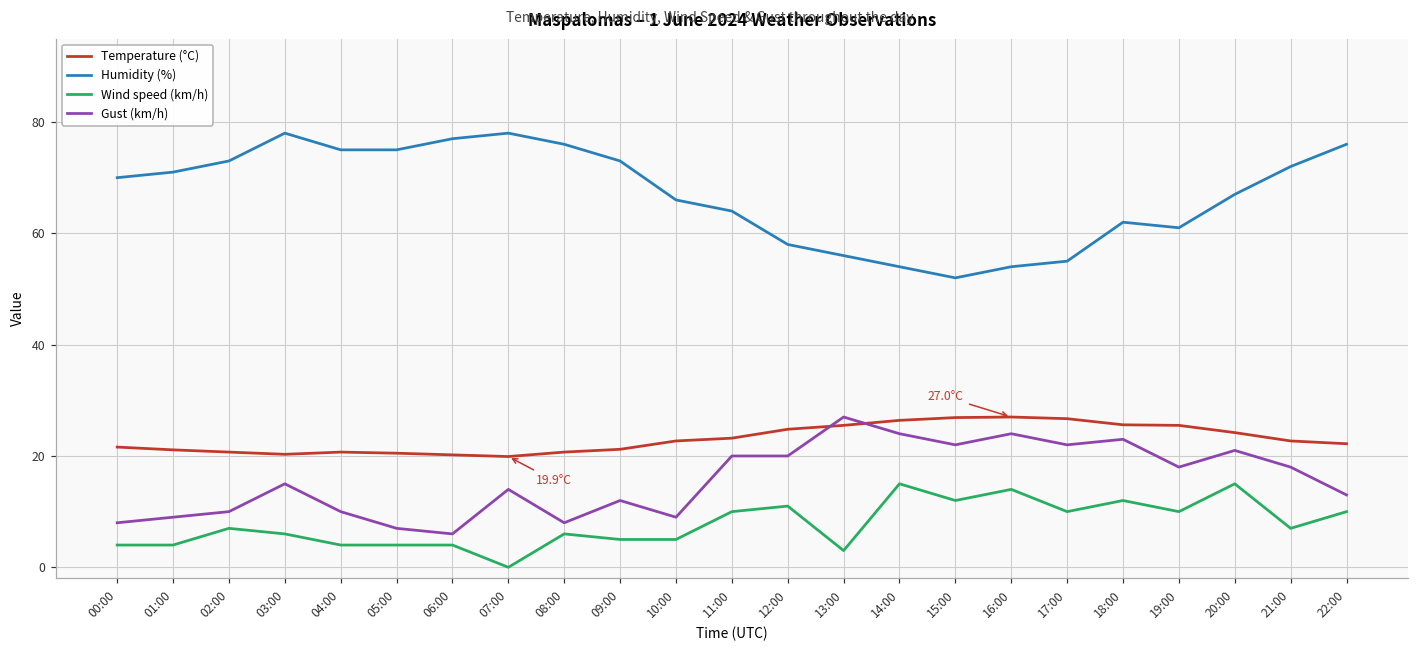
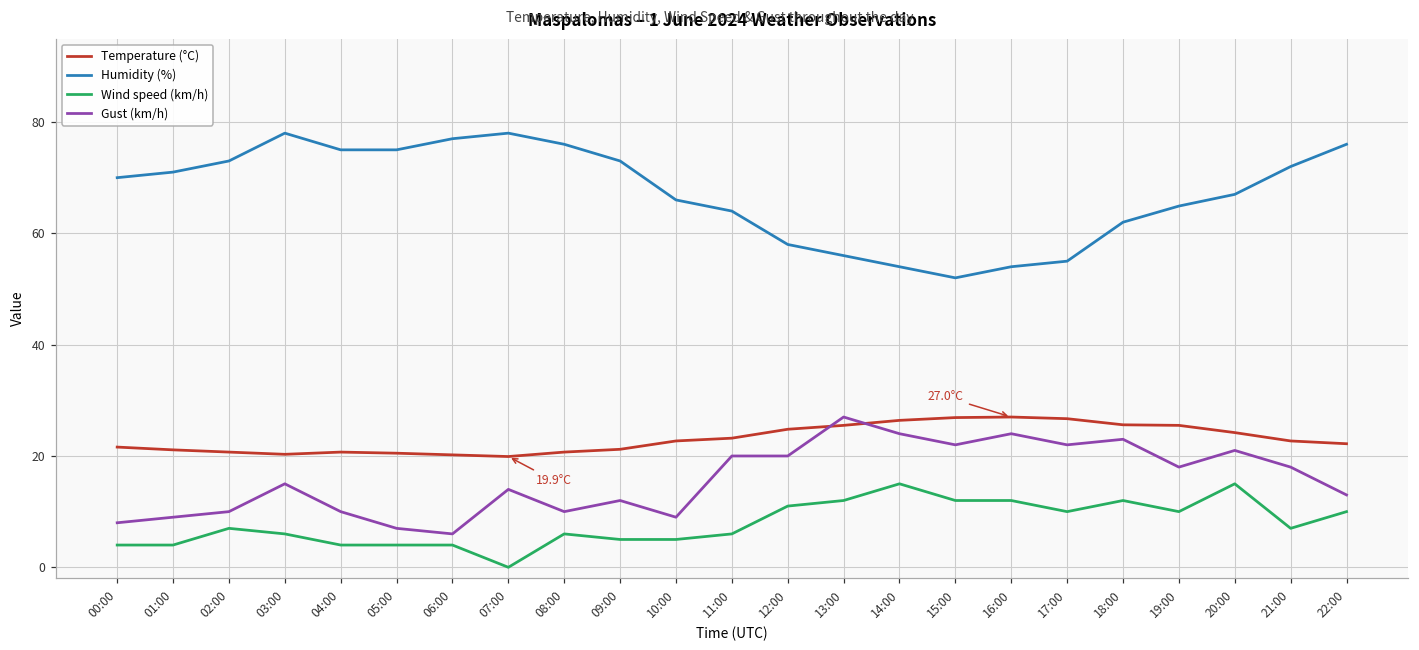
Gust (km/h), 08:00: 8 -> 10
Wind speed (km/h), 11:00: 10 -> 6
Wind speed (km/h), 13:00: 3 -> 12
Wind speed (km/h), 16:00: 14 -> 12
Humidity (%), 19:00: 61 -> 65
